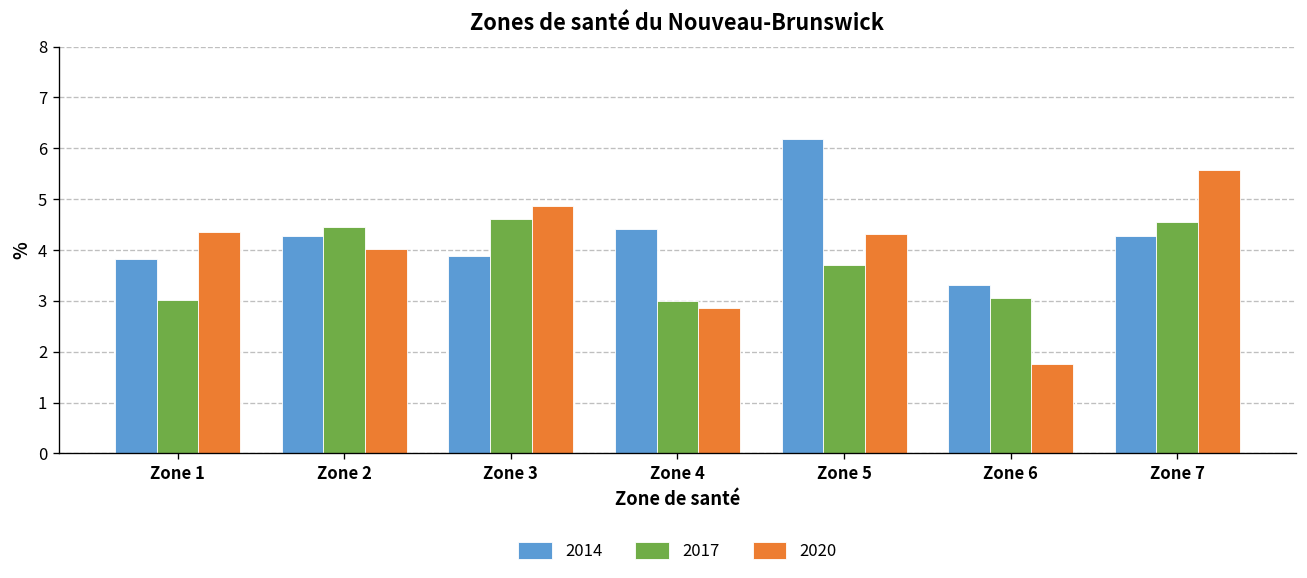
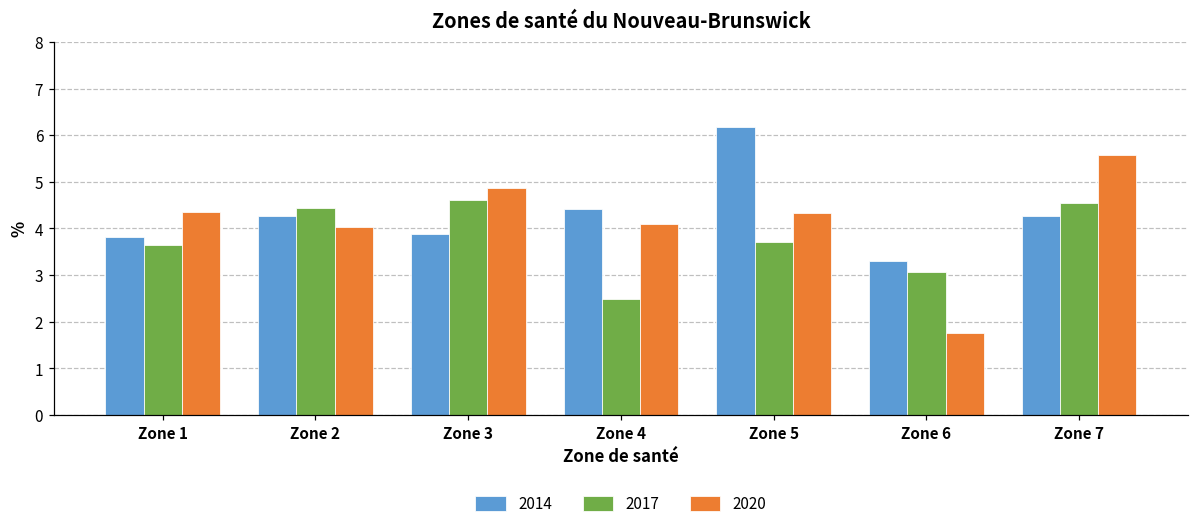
2017, Zone 1: 3.0 -> 3.7
2017, Zone 4: 3.0 -> 2.5
2020, Zone 4: 2.9 -> 4.1
